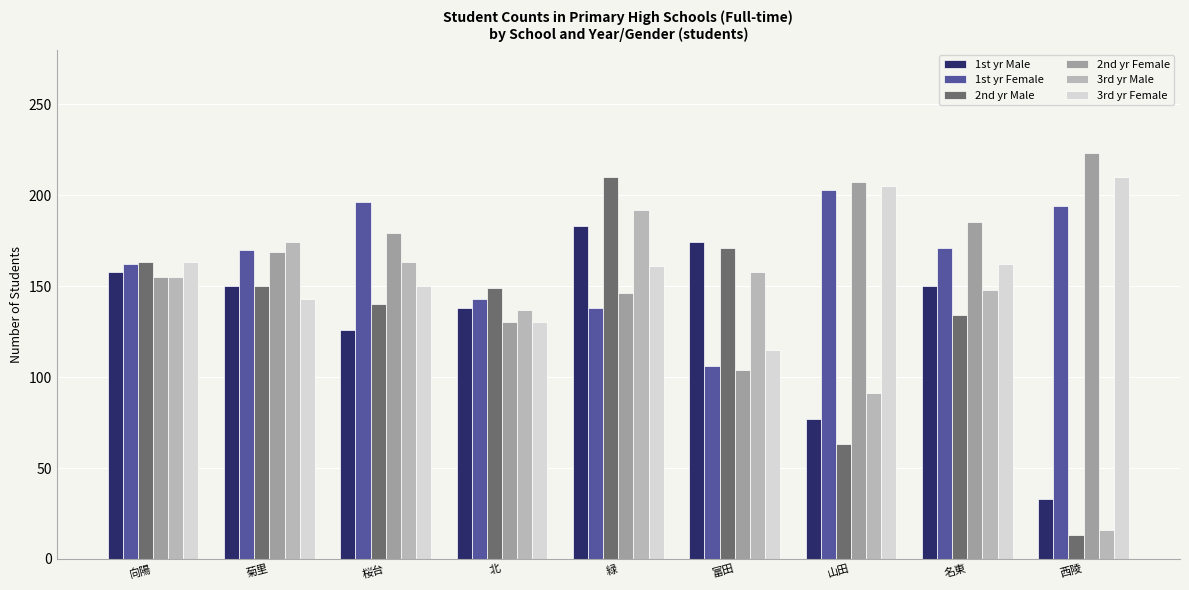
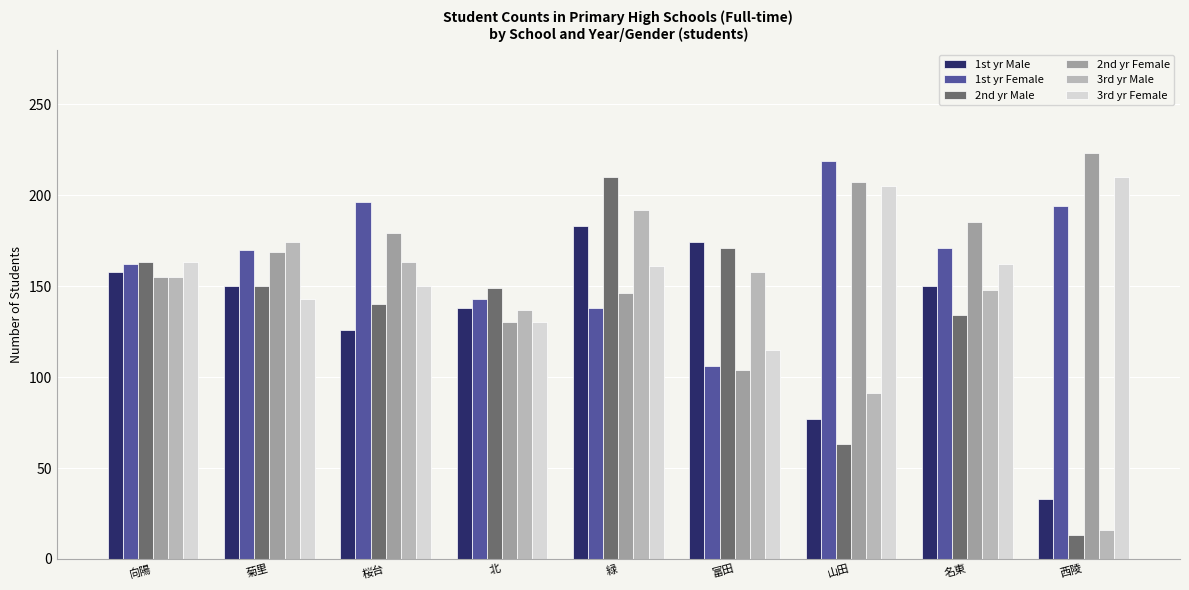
1st yr Female, 山田: 203 -> 219
